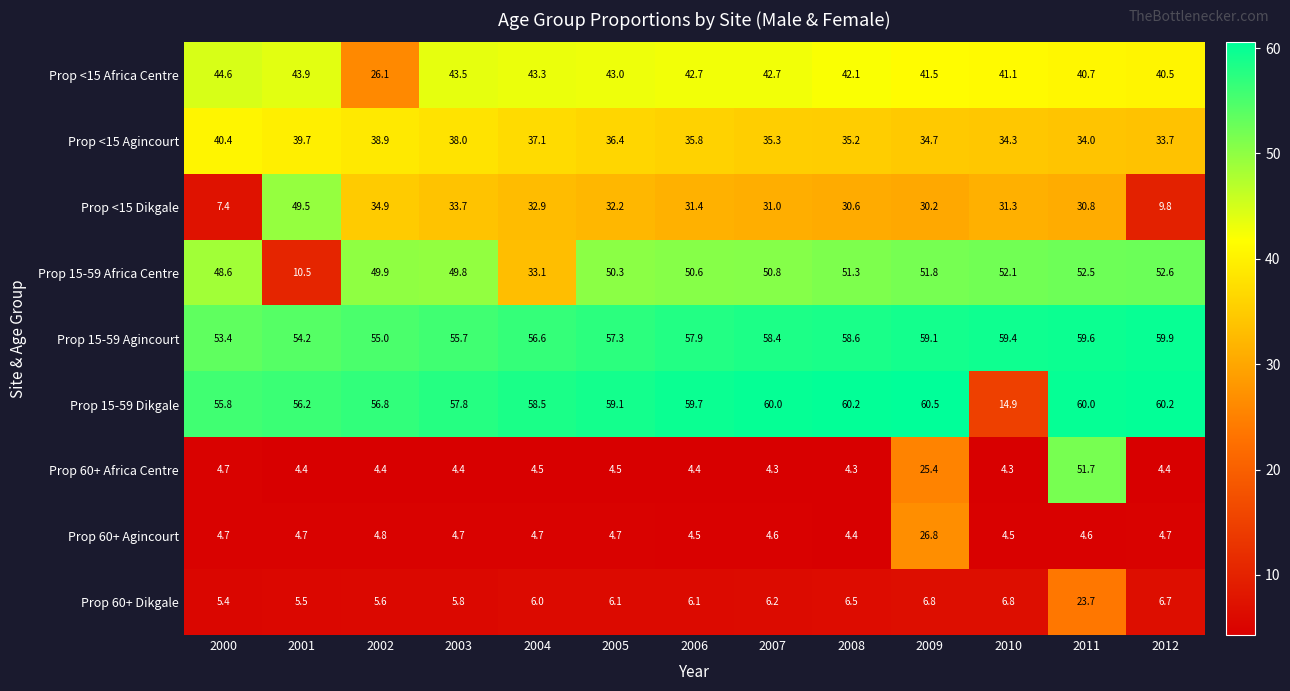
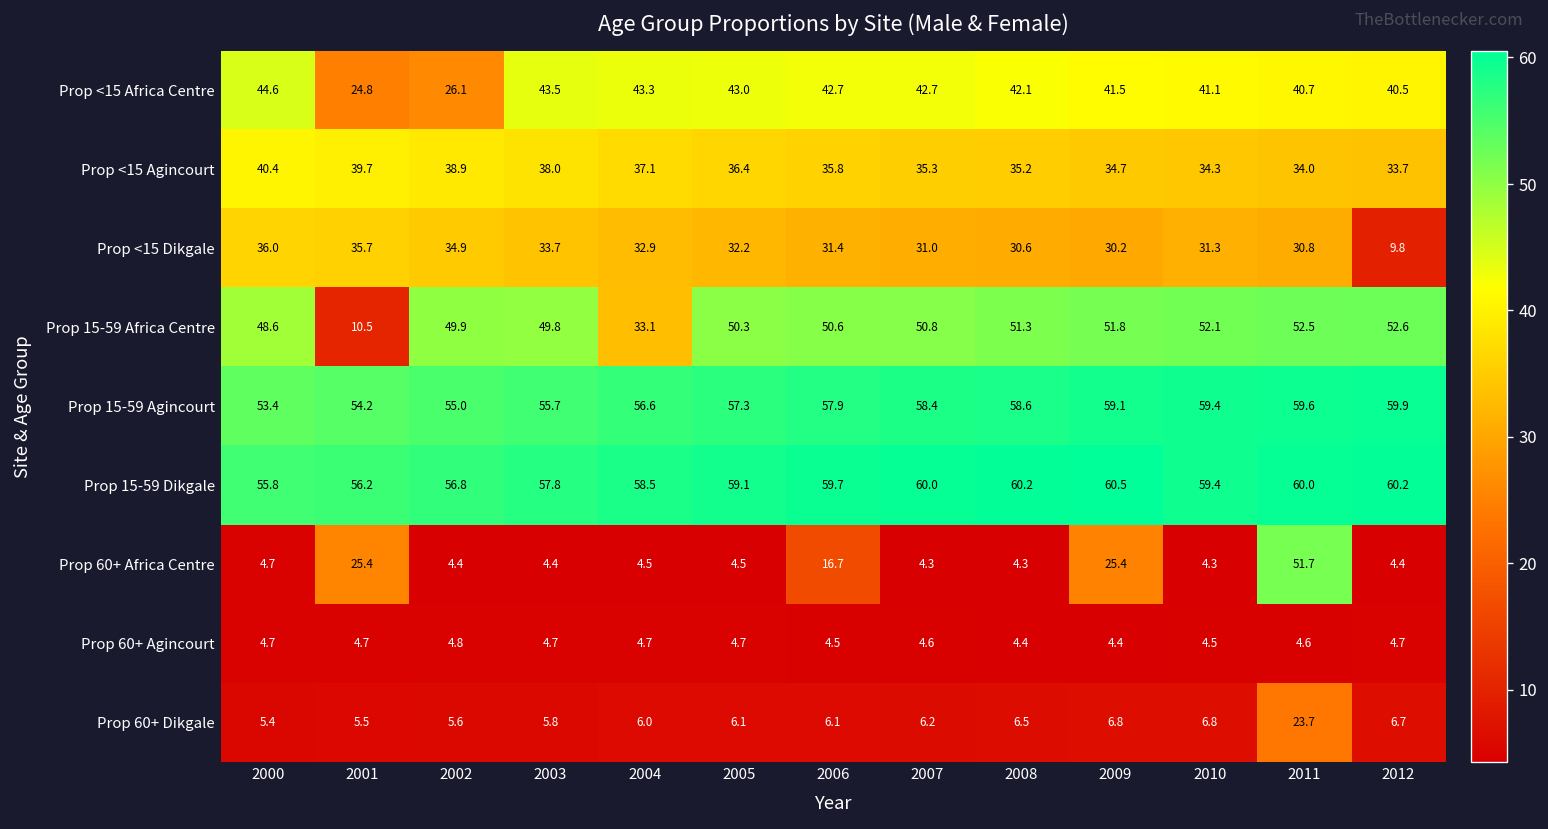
Prop <15 Africa Centre, 2001: 43.9 -> 24.8
Prop <15 Dikgale, 2000: 7.4 -> 36.0
Prop <15 Dikgale, 2001: 49.5 -> 35.7
Prop 15-59 Dikgale, 2010: 14.9 -> 59.4
Prop 60+ Africa Centre, 2001: 4.4 -> 25.4
Prop 60+ Africa Centre, 2006: 4.4 -> 16.7
Prop 60+ Agincourt, 2009: 26.8 -> 4.4
